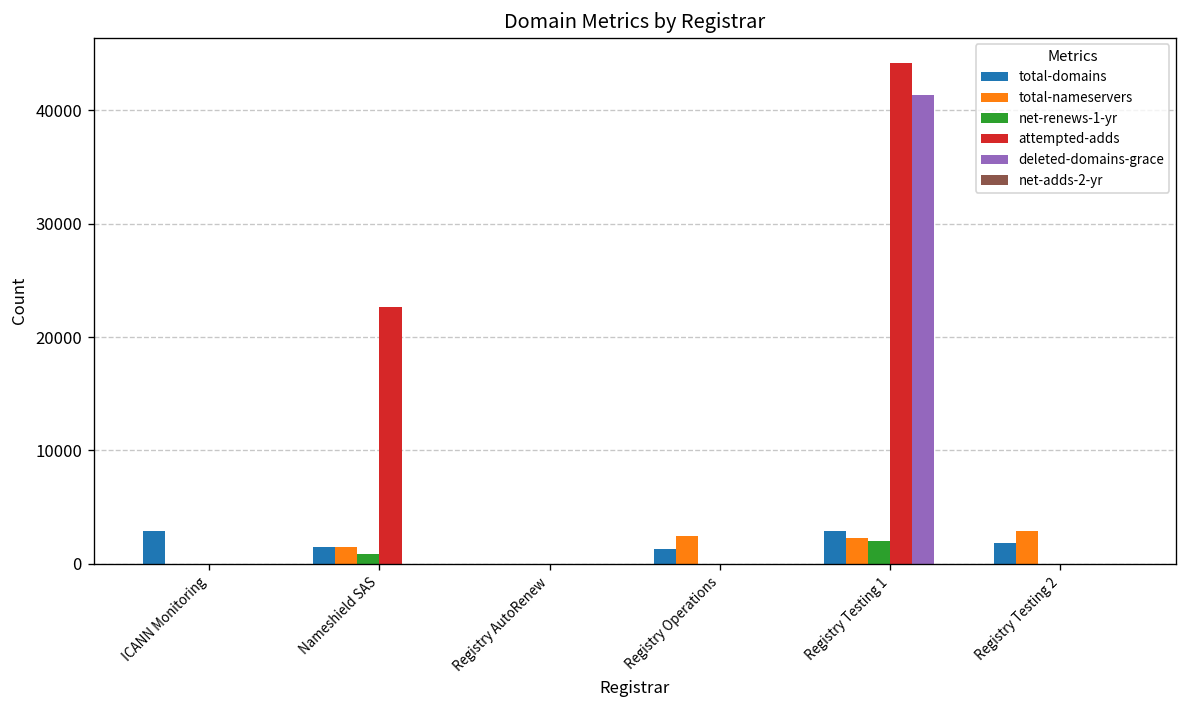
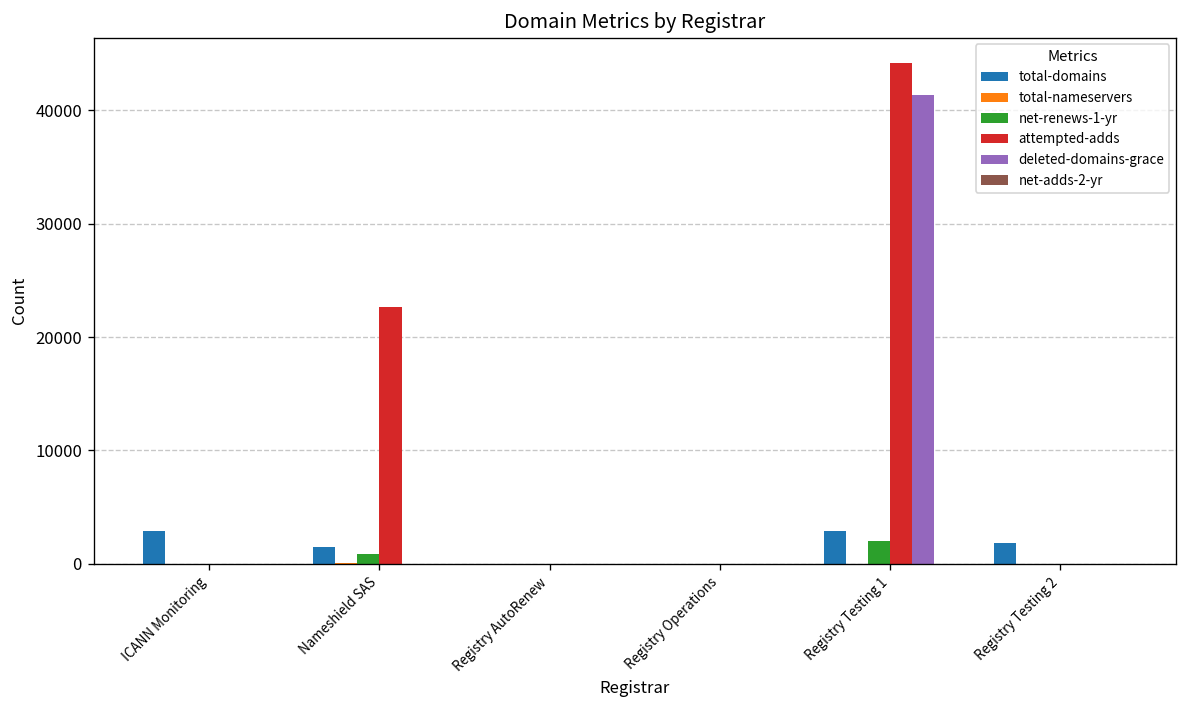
total-nameservers, Nameshield SAS: 1000 -> 0
total-domains, Registry Operations: 1000 -> 0
total-nameservers, Registry Operations: 2000 -> 0
total-nameservers, Registry Testing 1: 2000 -> 0
total-nameservers, Registry Testing 2: 3000 -> 0
